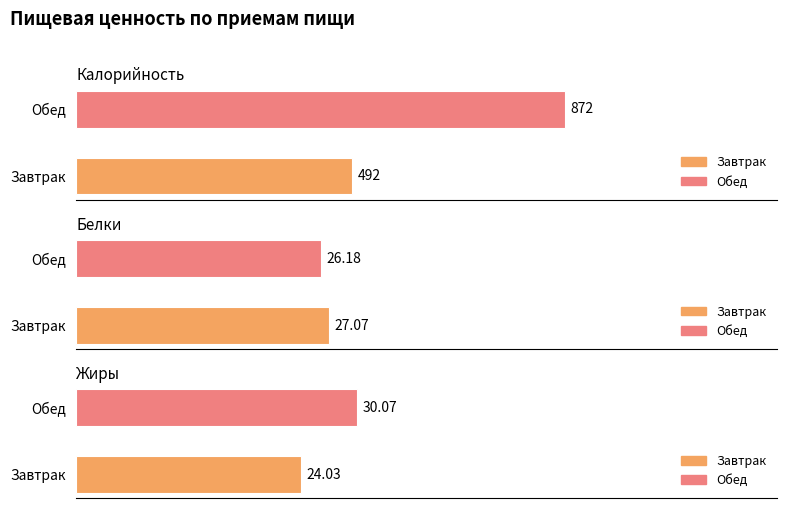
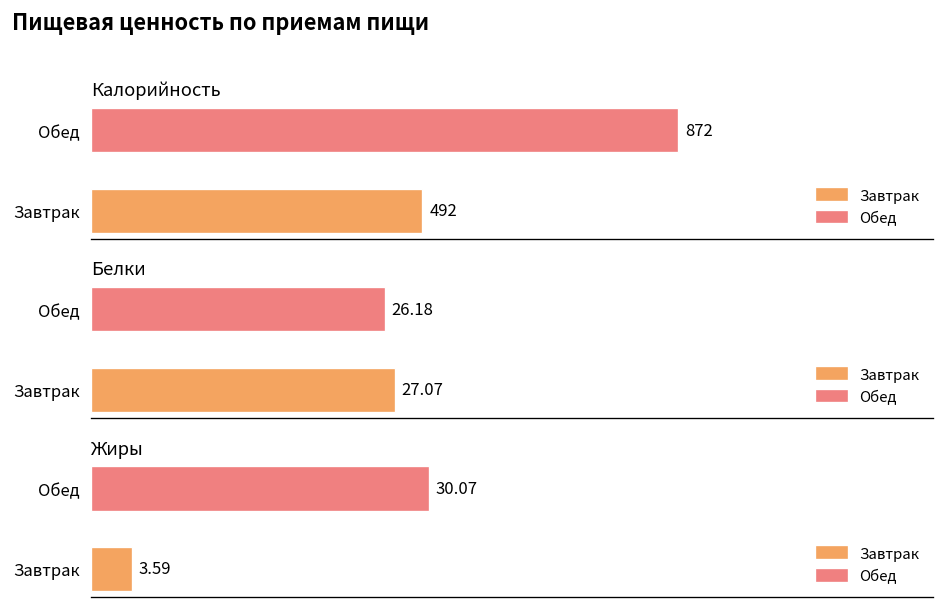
Жиры, Завтрак: 24.03 -> 3.59
